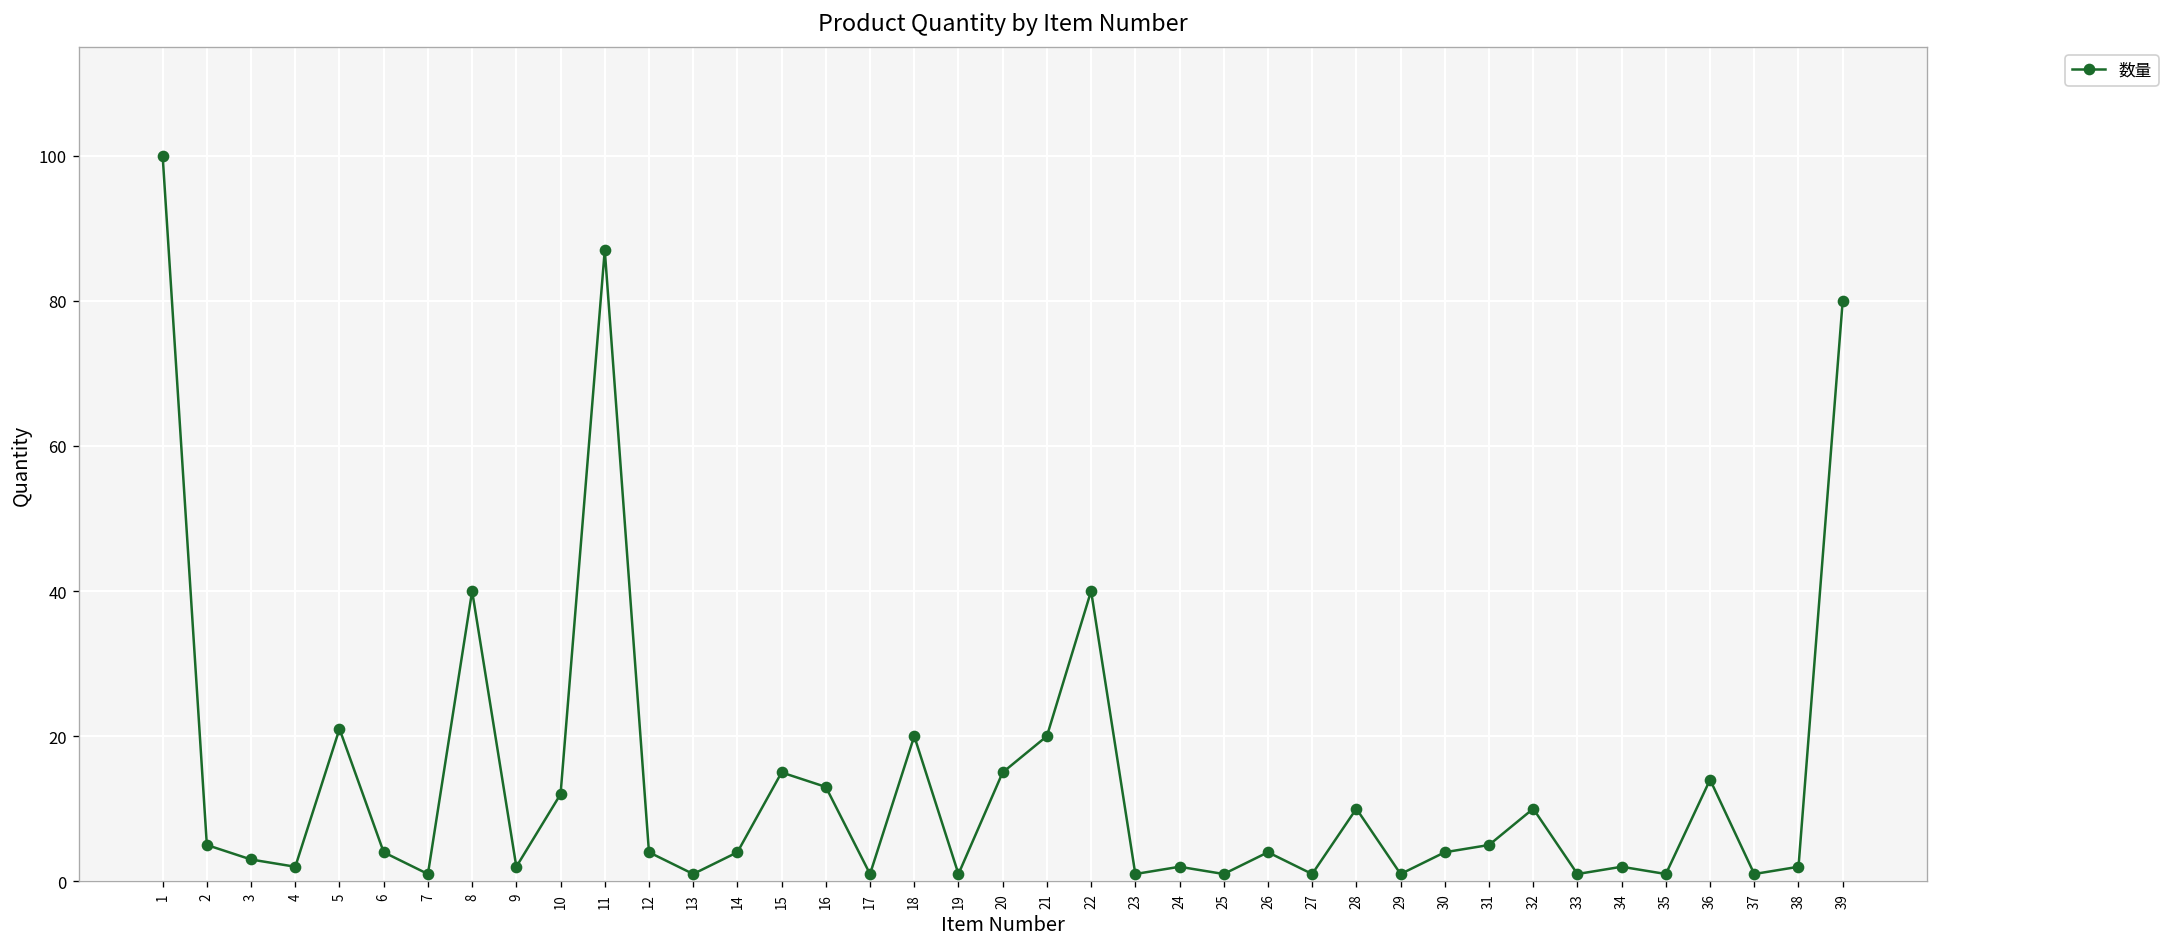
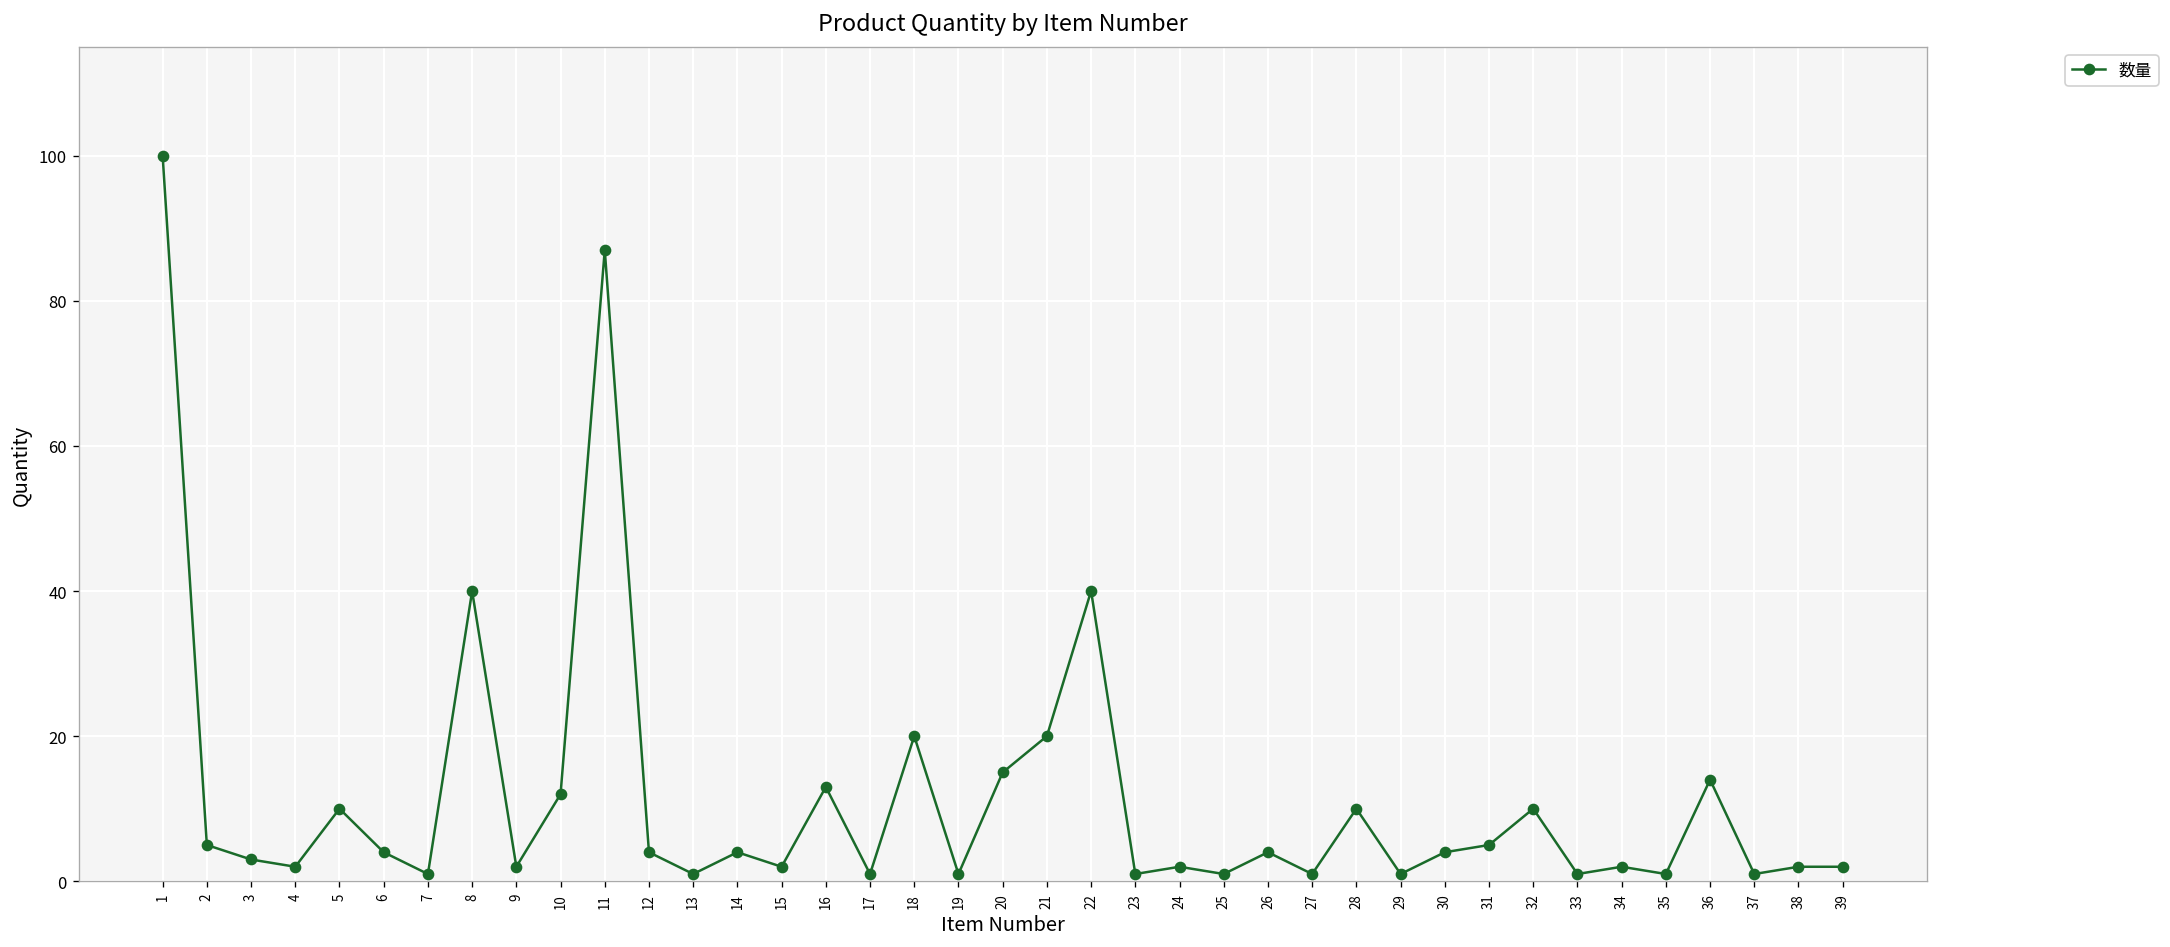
5: 21 -> 10
15: 15 -> 2
39: 80 -> 2
